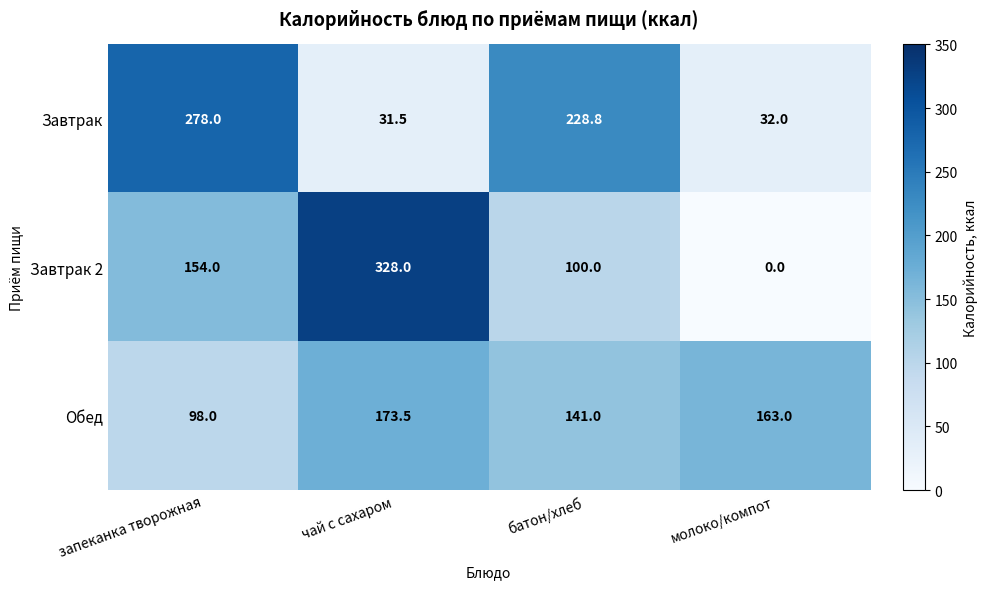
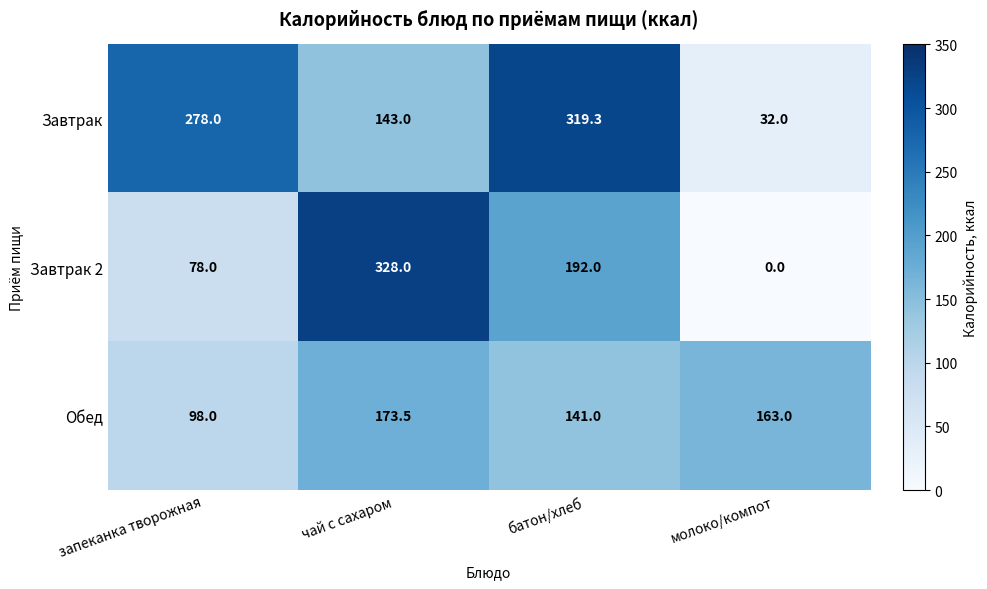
Завтрак, чай с сахаром: 31.5 -> 143.0
Завтрак, батон/хлеб: 228.8 -> 319.3
Завтрак 2, запеканка творожная: 154.0 -> 78.0
Завтрак 2, батон/хлеб: 100.0 -> 192.0
